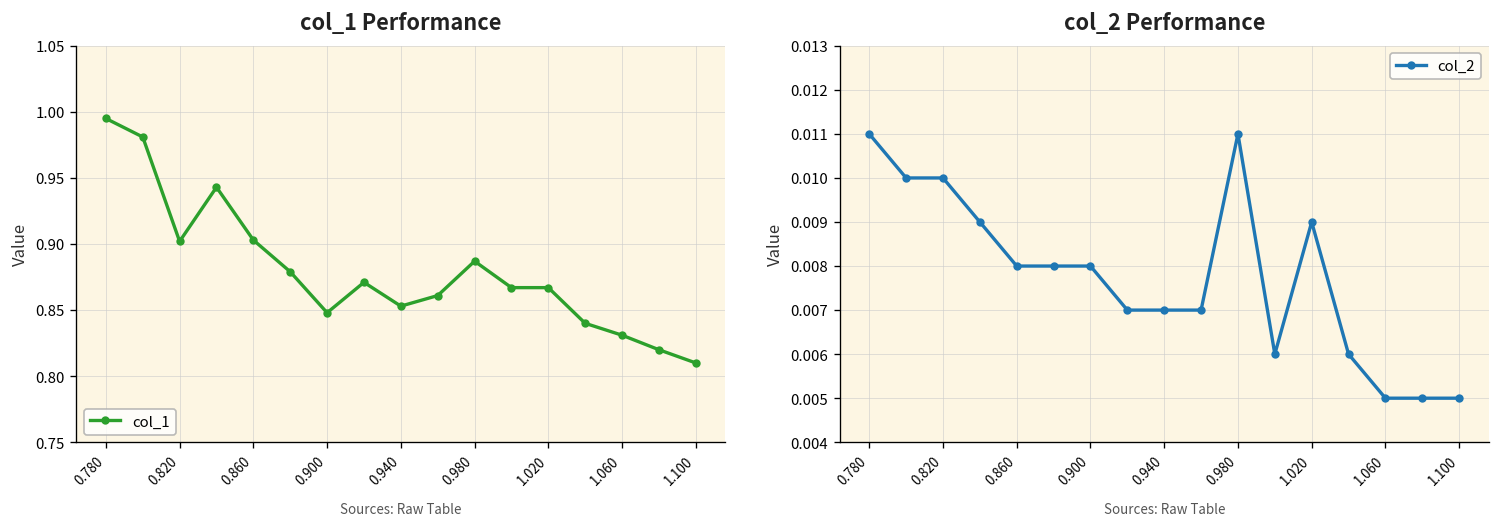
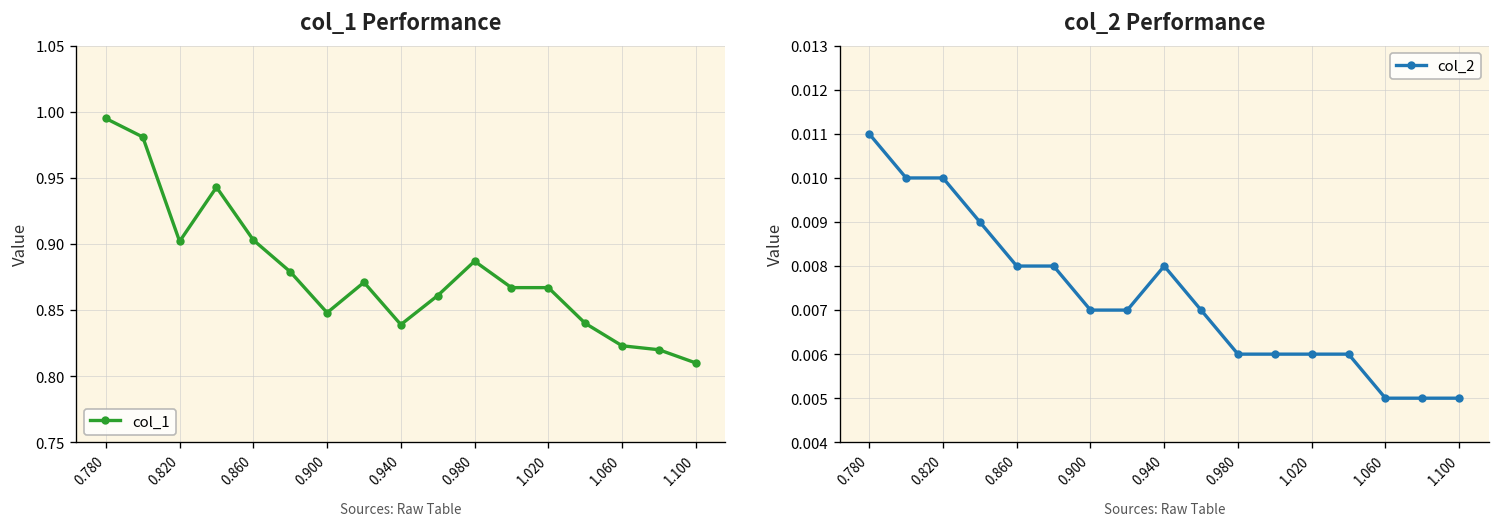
col_1 Performance, 0.940: 0.853 -> 0.839
col_1 Performance, 1.060: 0.831 -> 0.823
col_2 Performance, 0.900: 0.008 -> 0.007
col_2 Performance, 0.940: 0.007 -> 0.008
col_2 Performance, 0.980: 0.011 -> 0.006
col_2 Performance, 1.020: 0.009 -> 0.006
